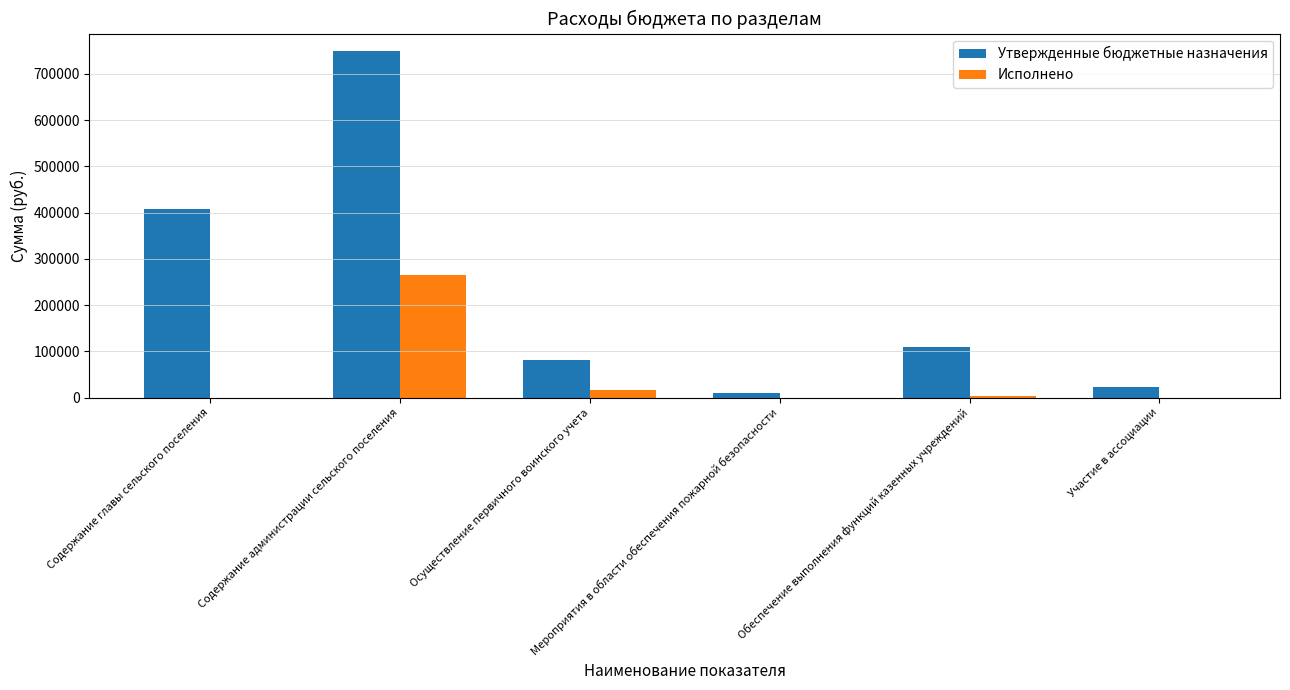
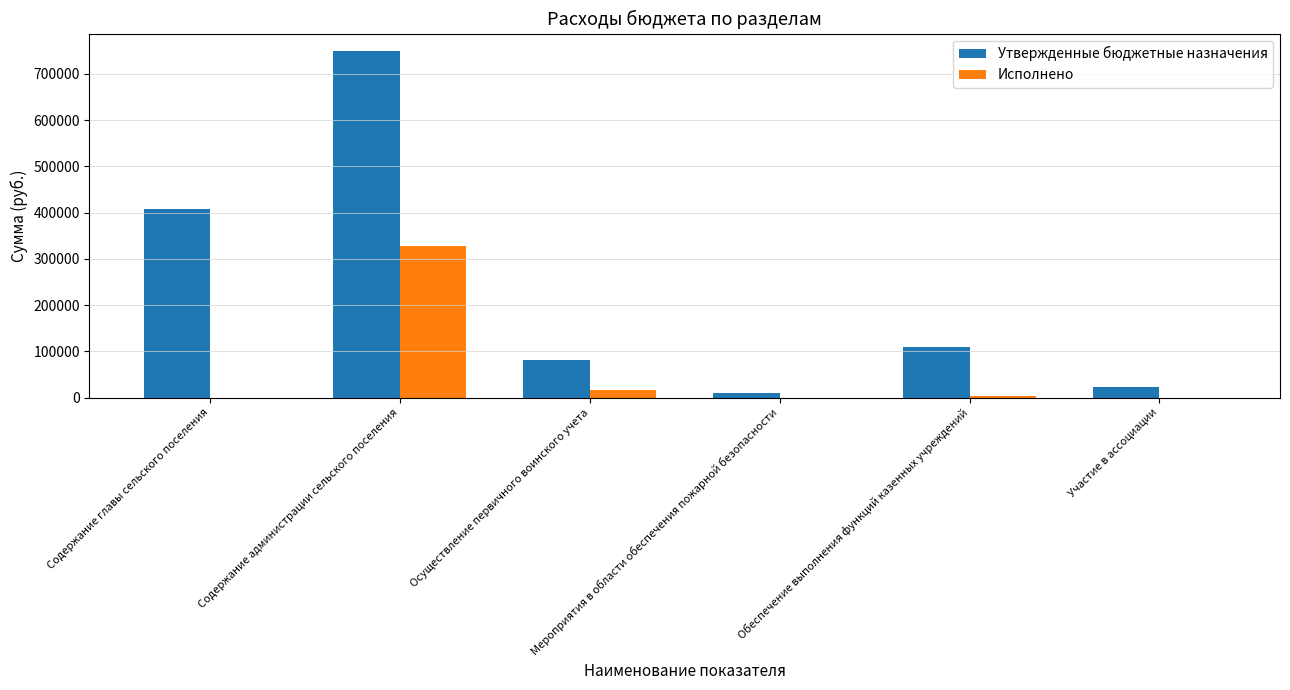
Исполнено, Содержание администрации сельского поселения: 270000 -> 330000
